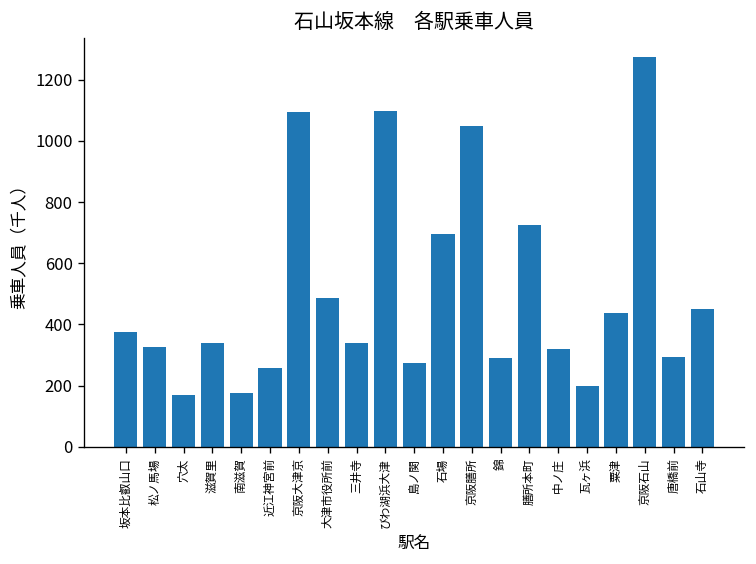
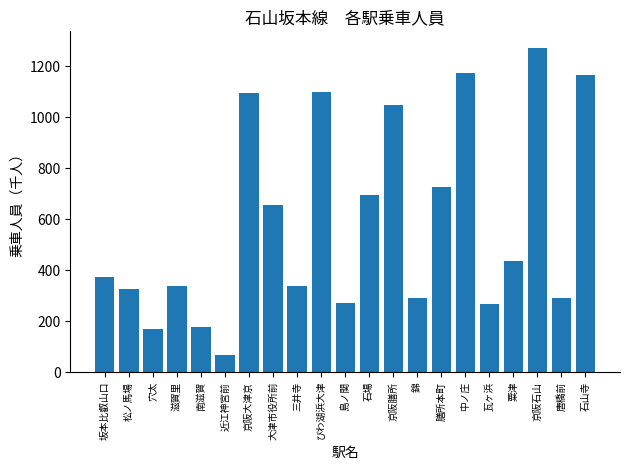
近江神宮前: 260 -> 70
大津市役所前: 490 -> 660
中ノ庄: 320 -> 1170
瓦ヶ浜: 200 -> 270
石山寺: 450 -> 1170
